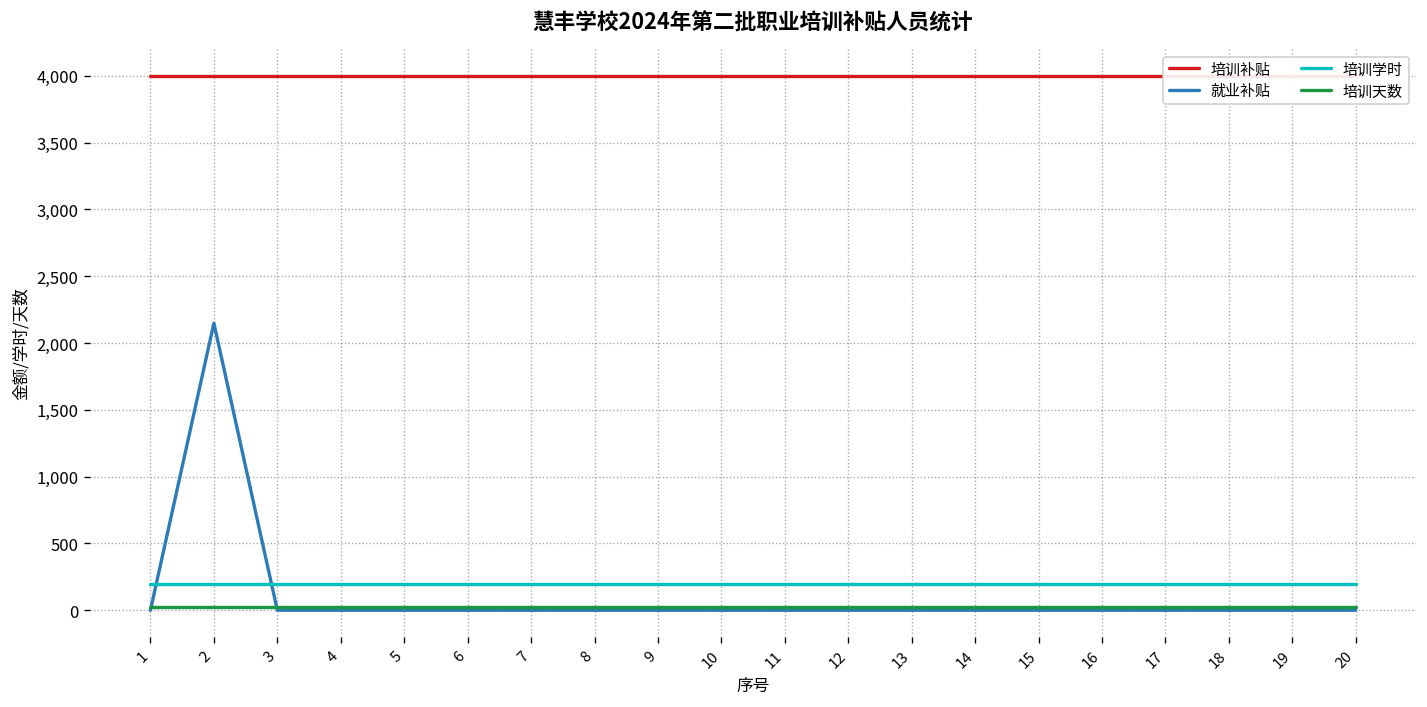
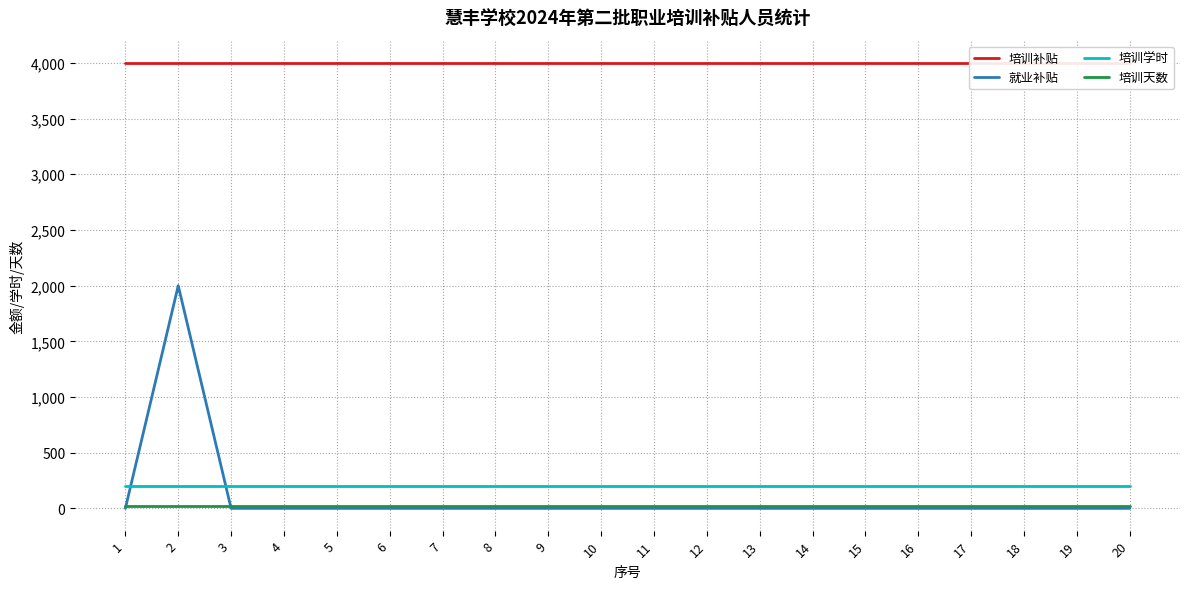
就业补贴, 2: 2,150 -> 2,000
